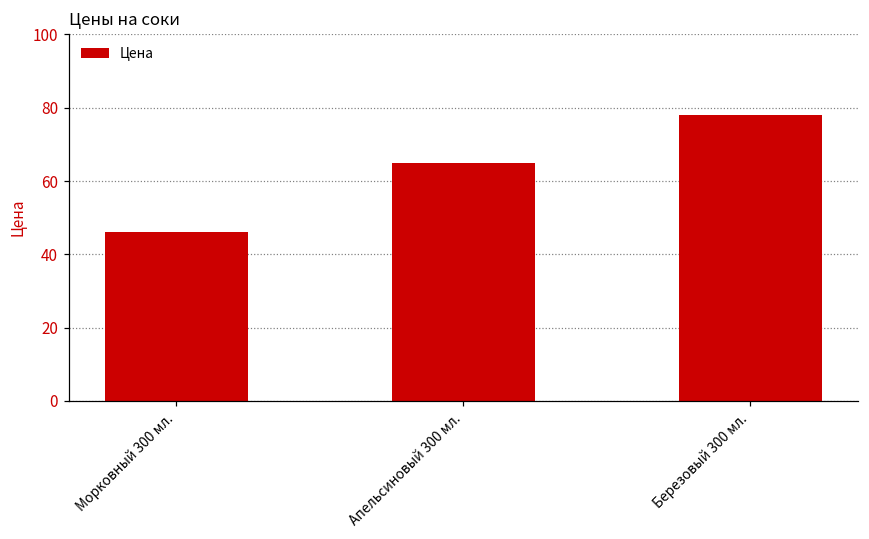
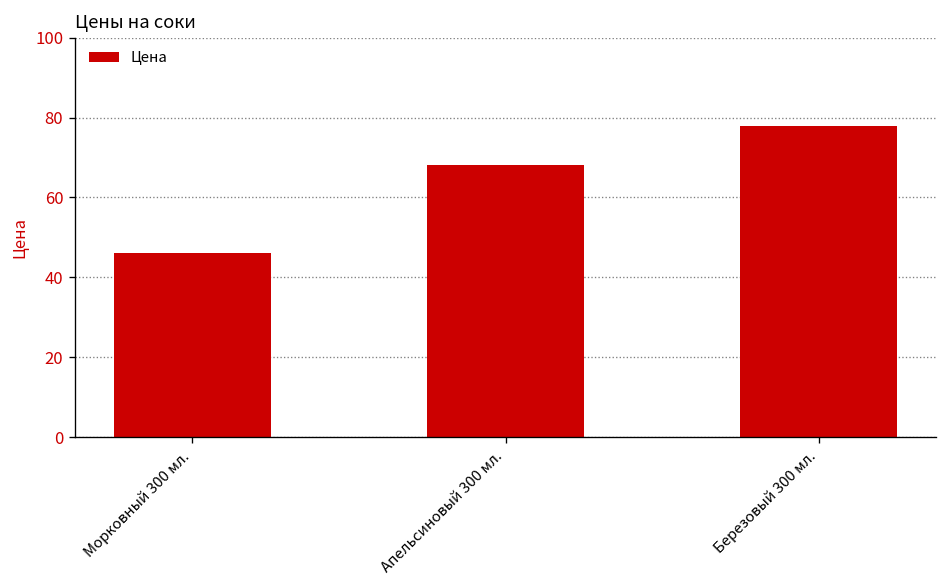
Апельсиновый 300 мл.: 65 -> 68
